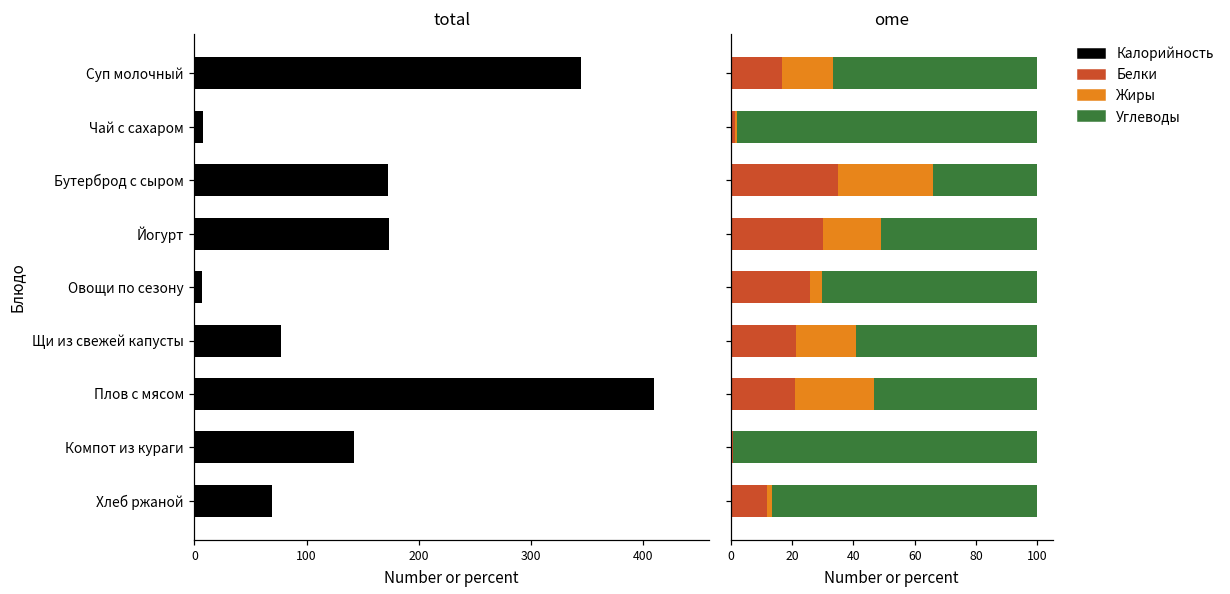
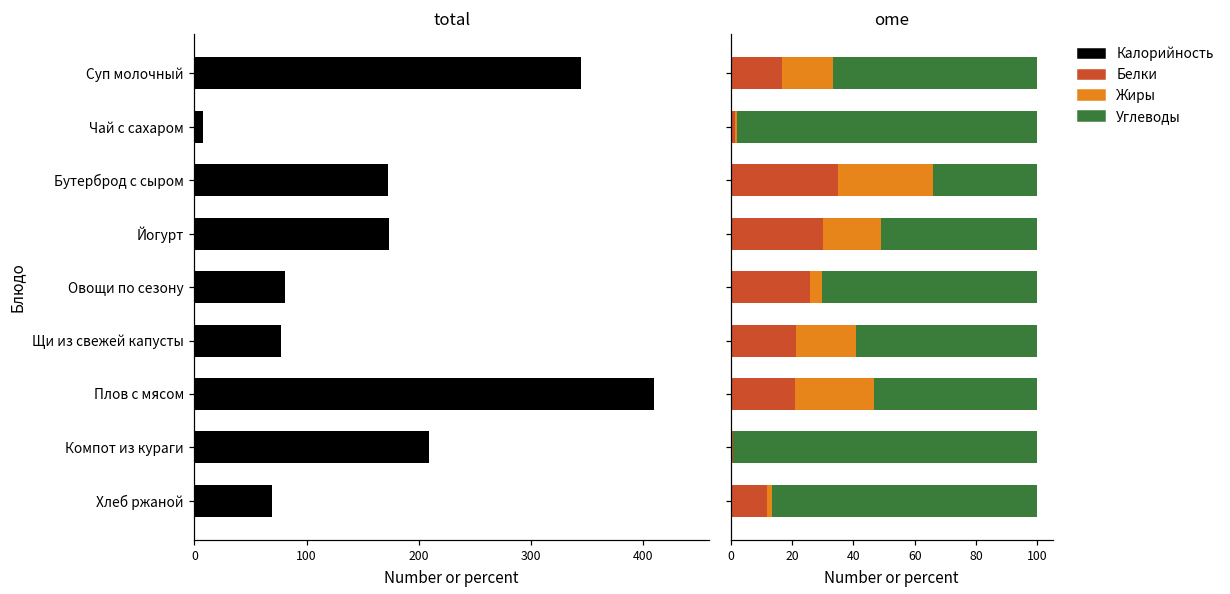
total, Овощи по сезону: 7 -> 81
total, Компот из кураги: 142 -> 210
